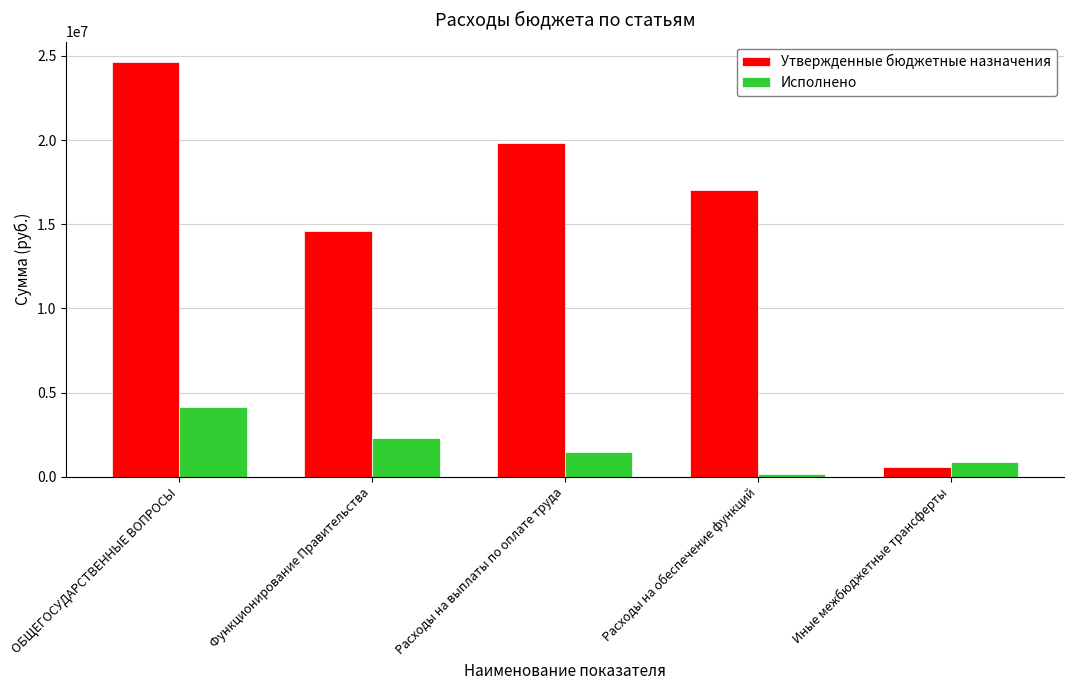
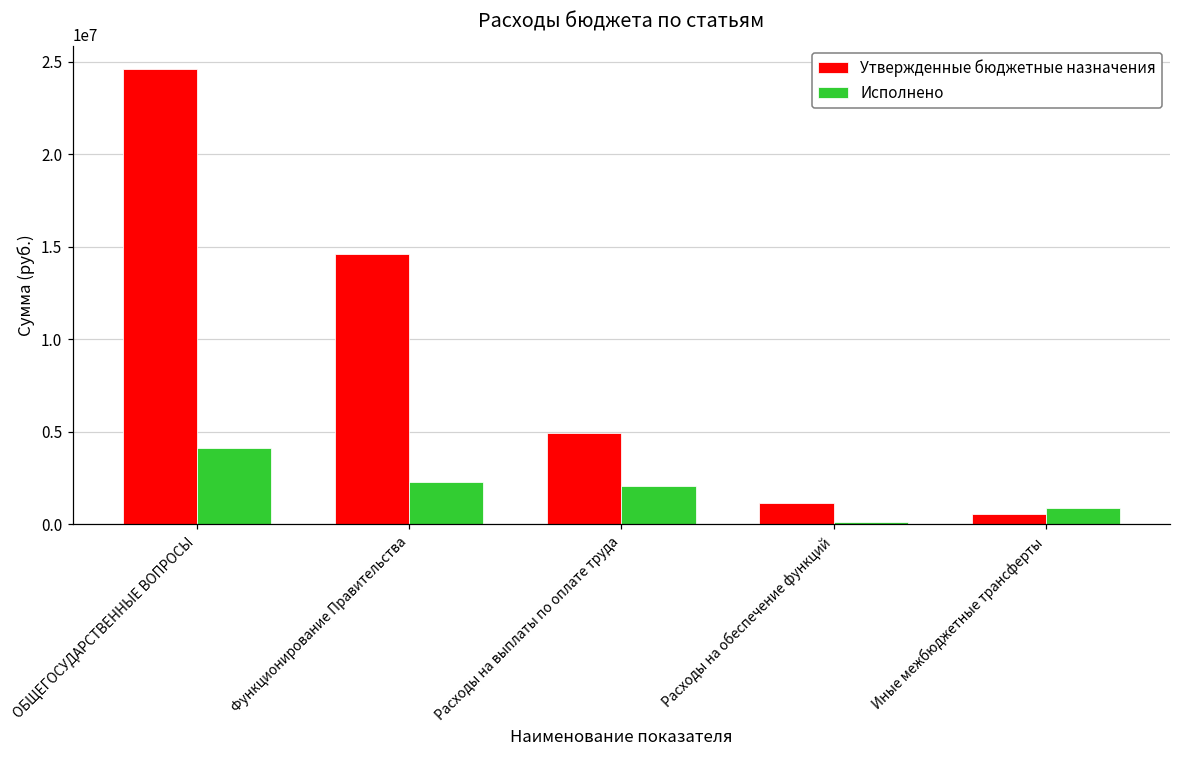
Утвержденные бюджетные назначения, Расходы на выплаты по оплате труда: 19800000 -> 4900000
Исполнено, Расходы на выплаты по оплате труда: 1500000 -> 2100000
Утвержденные бюджетные назначения, Расходы на обеспечение функций: 17100000 -> 1200000
